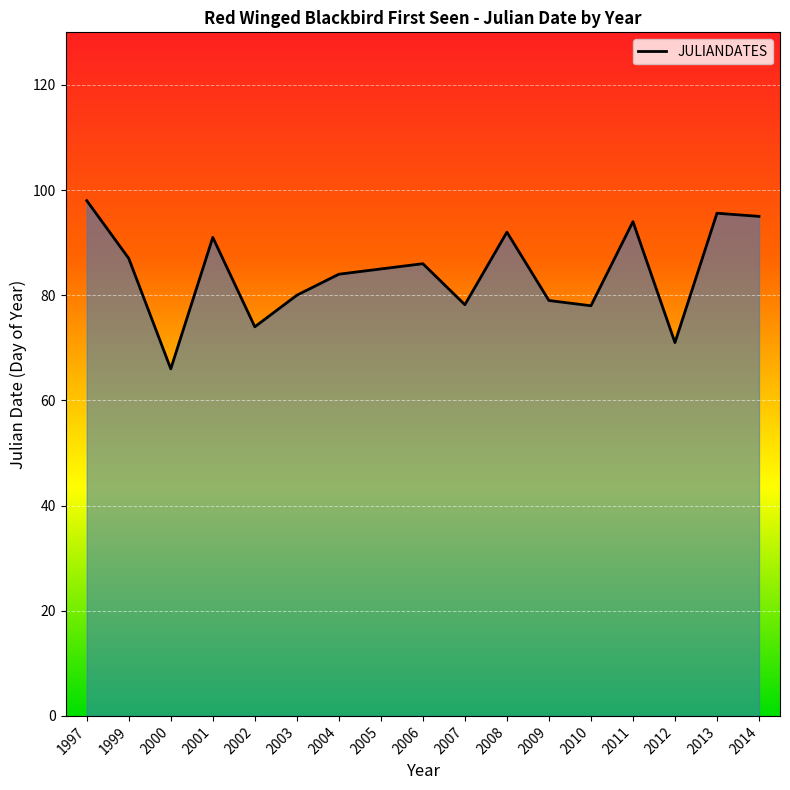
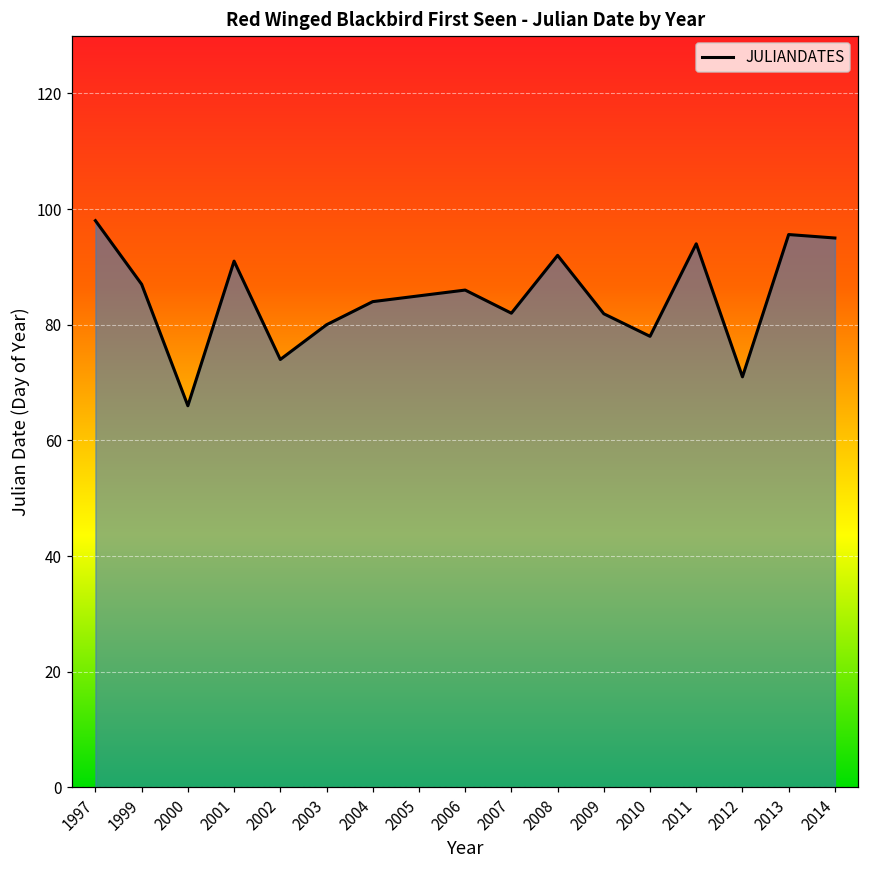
2007: 78 -> 82
2009: 79 -> 82
